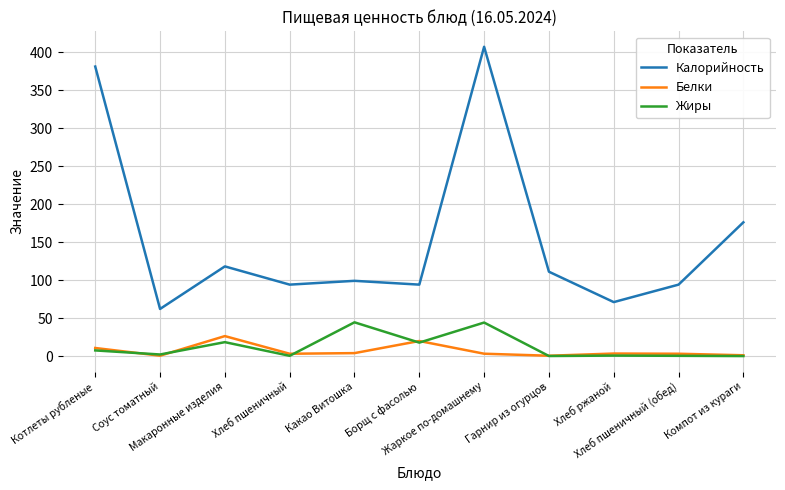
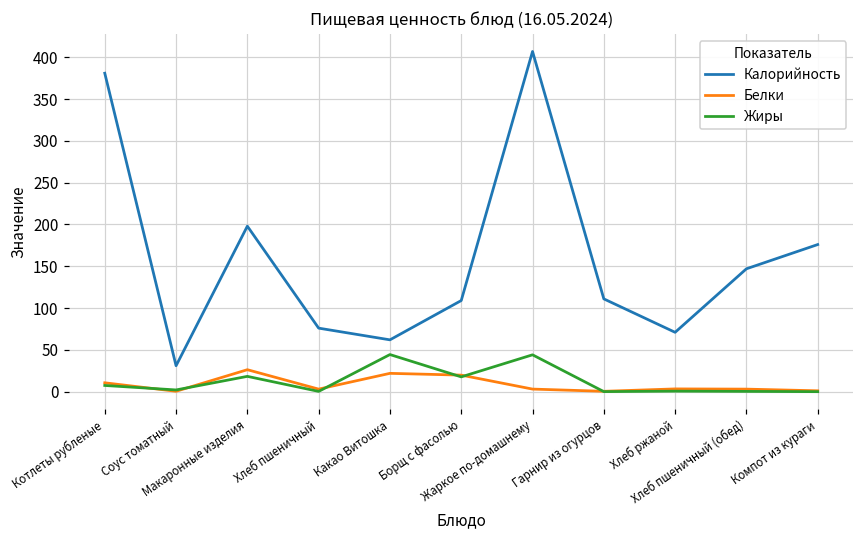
Калорийность, Соус томатный: 60 -> 30
Калорийность, Макаронные изделия: 120 -> 200
Калорийность, Хлеб пшеничный: 90 -> 80
Калорийность, Какао Витошка: 100 -> 60
Белки, Какао Витошка: 0 -> 20
Калорийность, Борщ с фасолью: 90 -> 110
Калорийность, Хлеб пшеничный (обед): 90 -> 150
